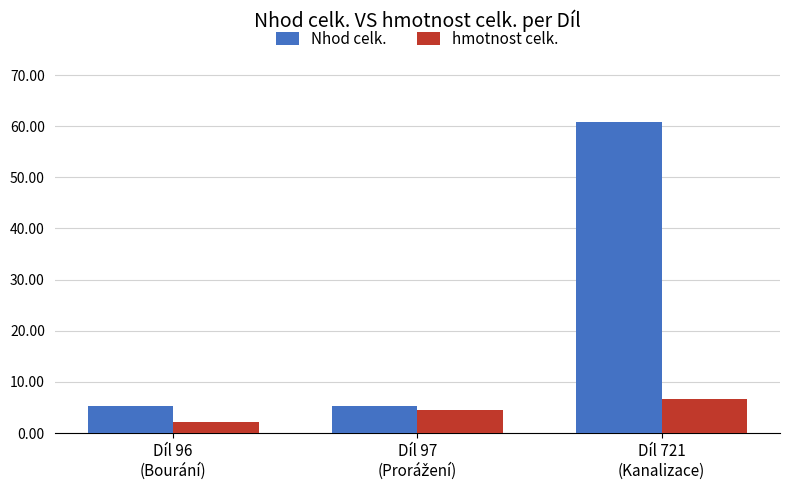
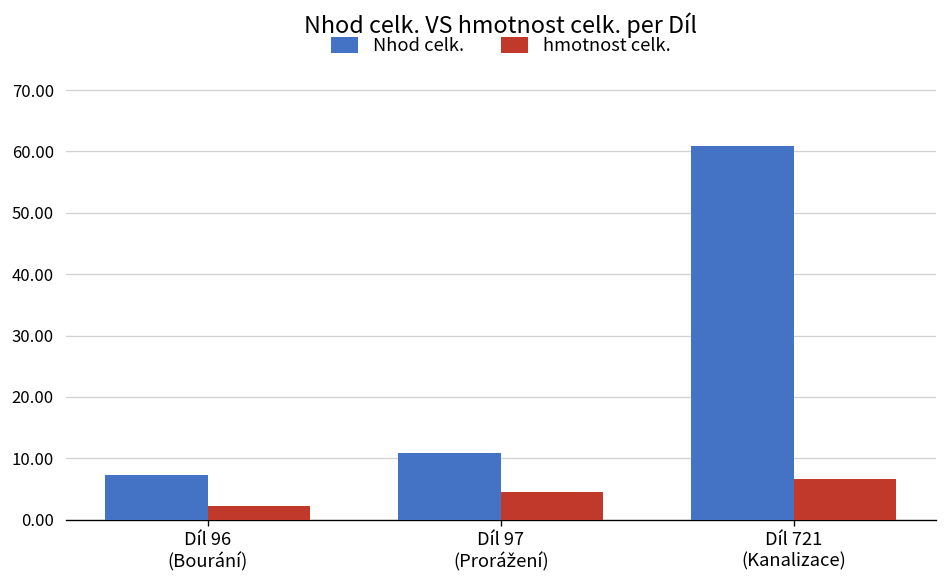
Nhod celk., Díl 96 (Bourání): 5 -> 7
Nhod celk., Díl 97 (Prorážení): 5 -> 11
